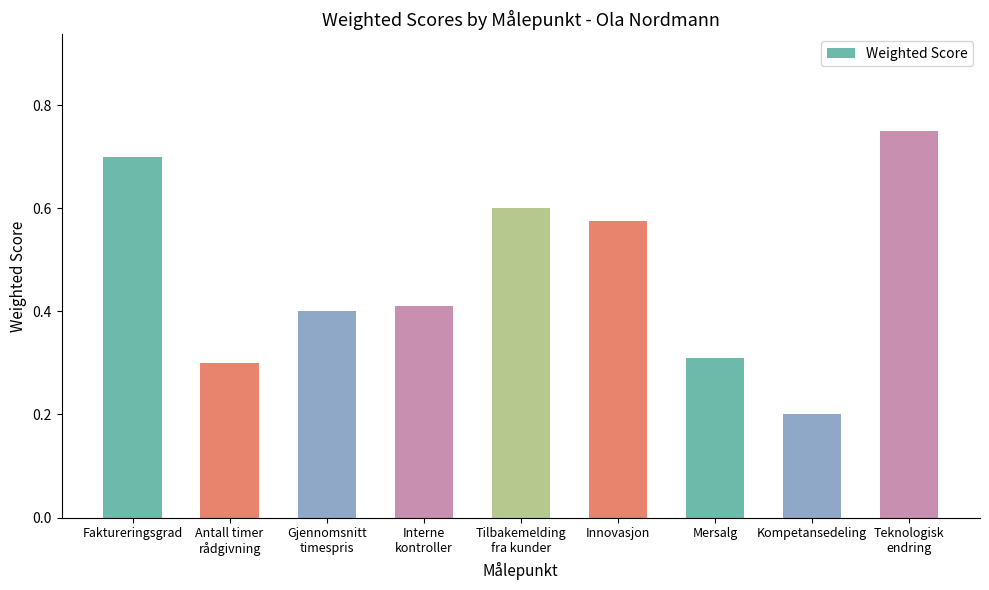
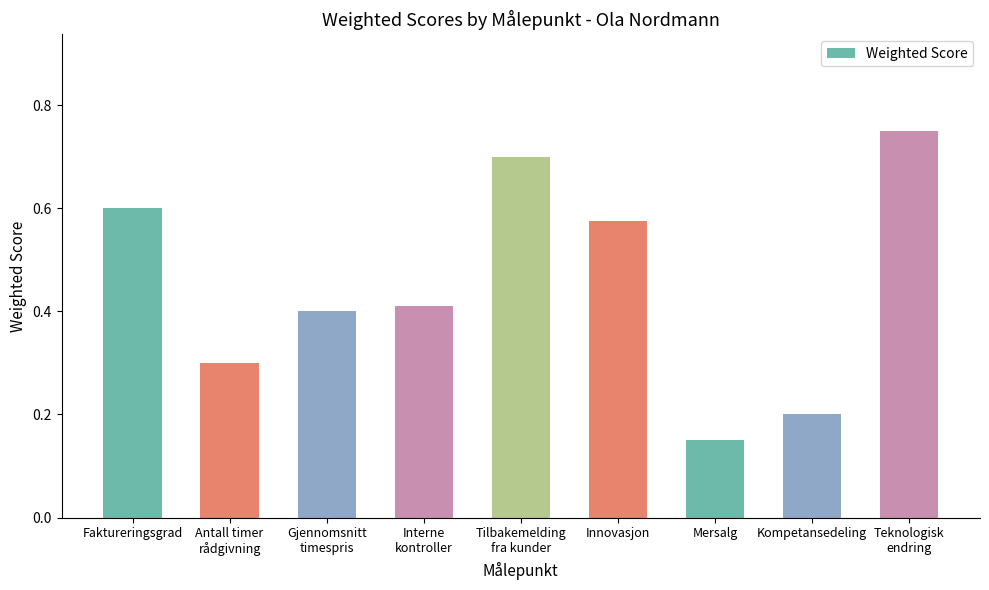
Faktureringsgrad: 0.7 -> 0.6
Tilbakemelding fra kunder: 0.6 -> 0.7
Mersalg: 0.31 -> 0.15
